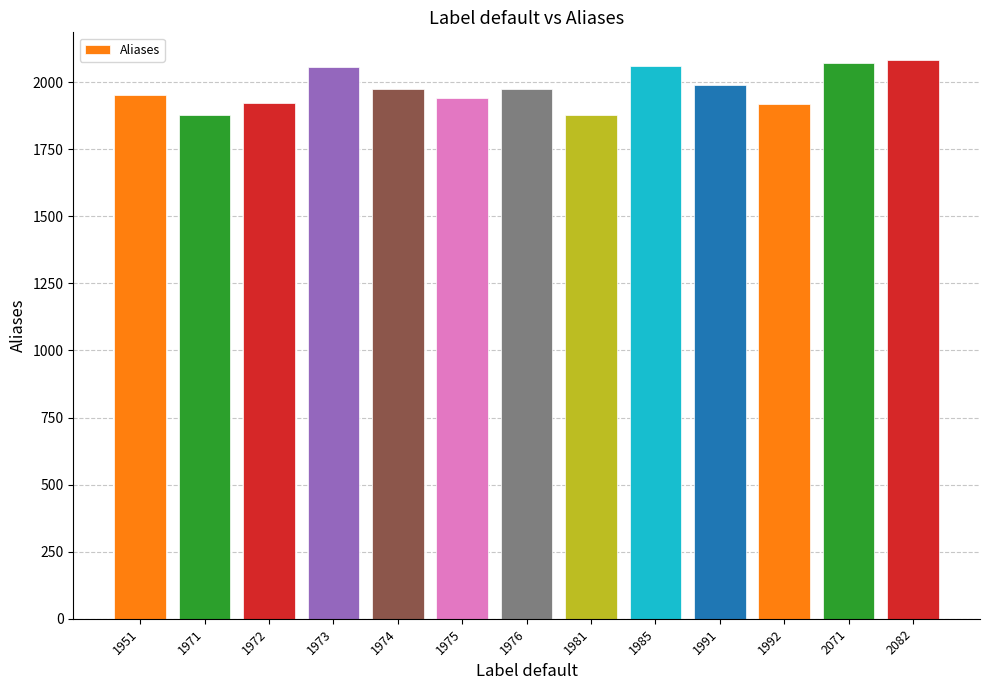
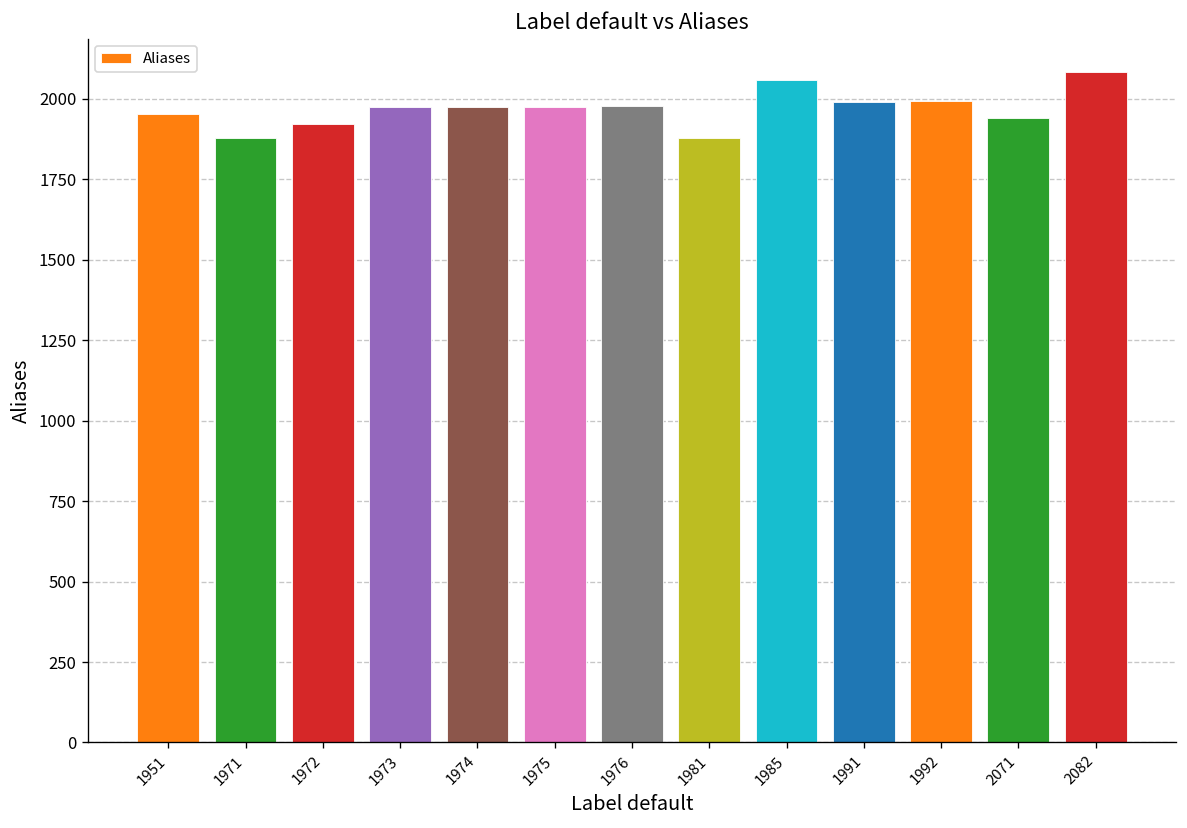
1973: 2060 -> 1970
1975: 1940 -> 1980
1992: 1920 -> 1990
2071: 2070 -> 1940
